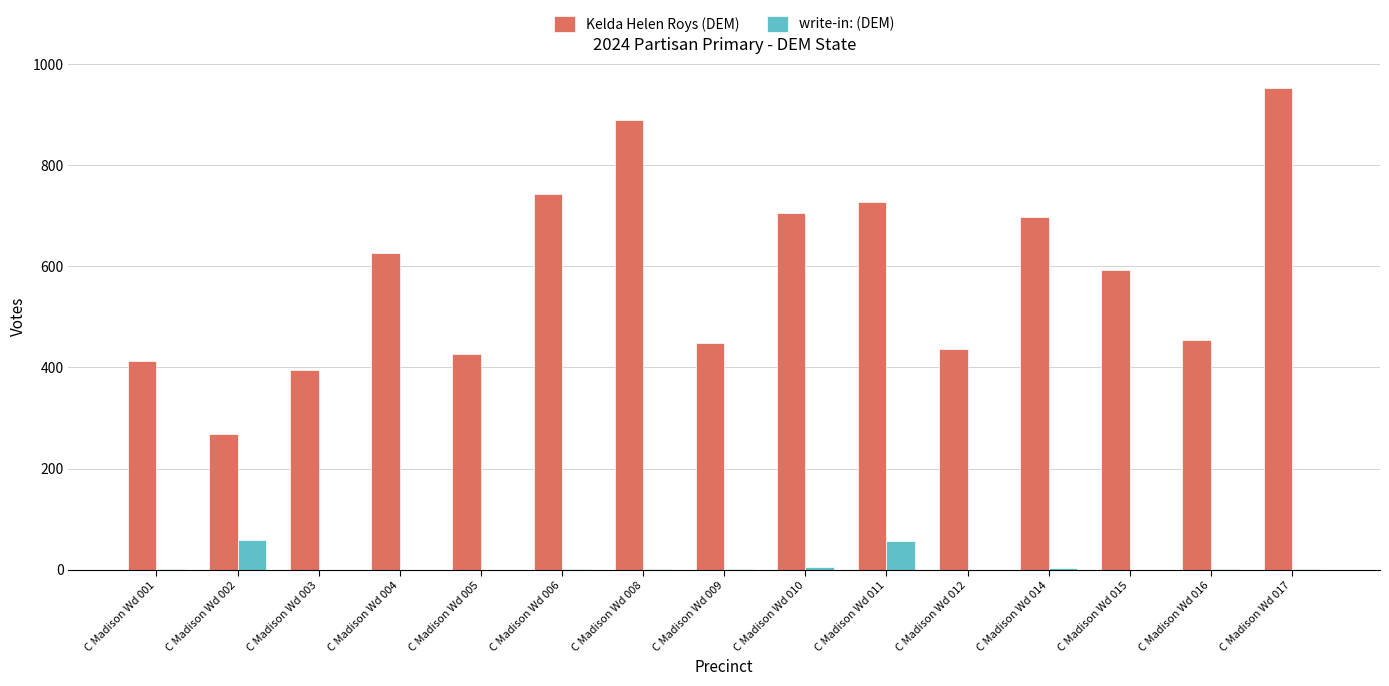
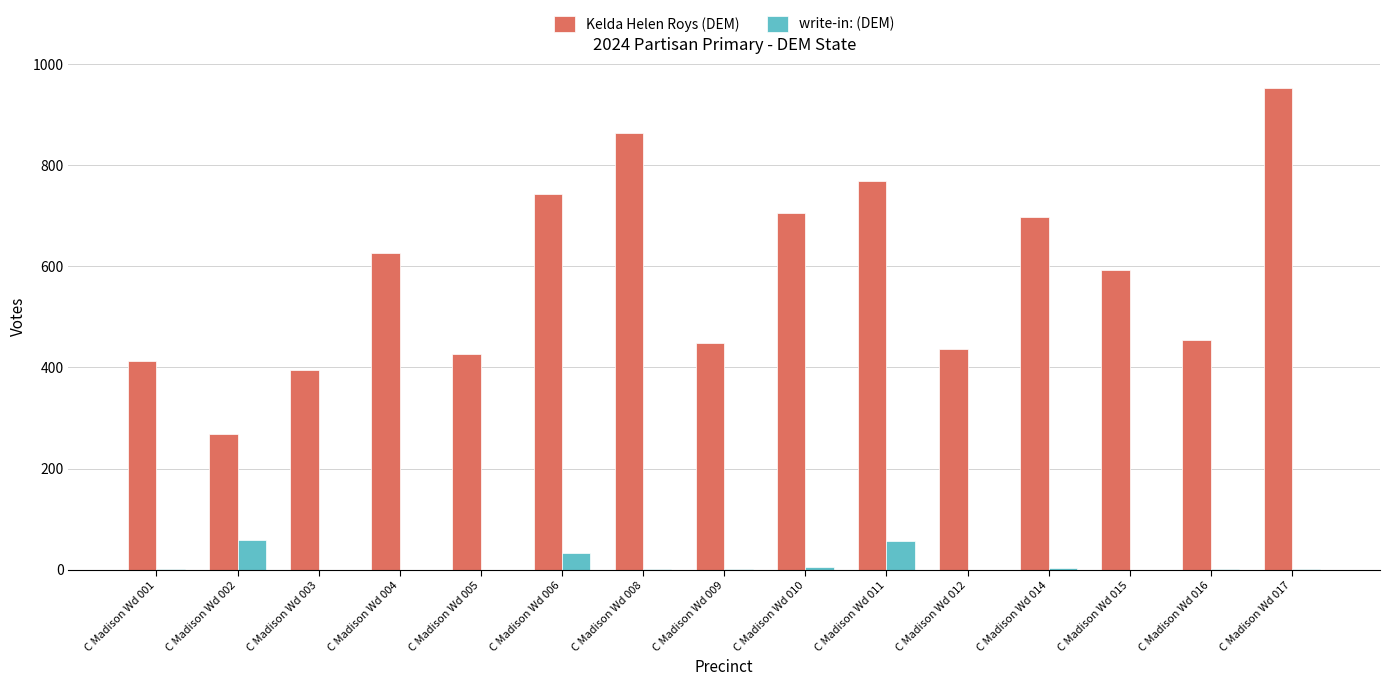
write-in: (DEM), C Madison Wd 006: 0 -> 30
Kelda Helen Roys (DEM), C Madison Wd 008: 890 -> 860
Kelda Helen Roys (DEM), C Madison Wd 011: 730 -> 770
